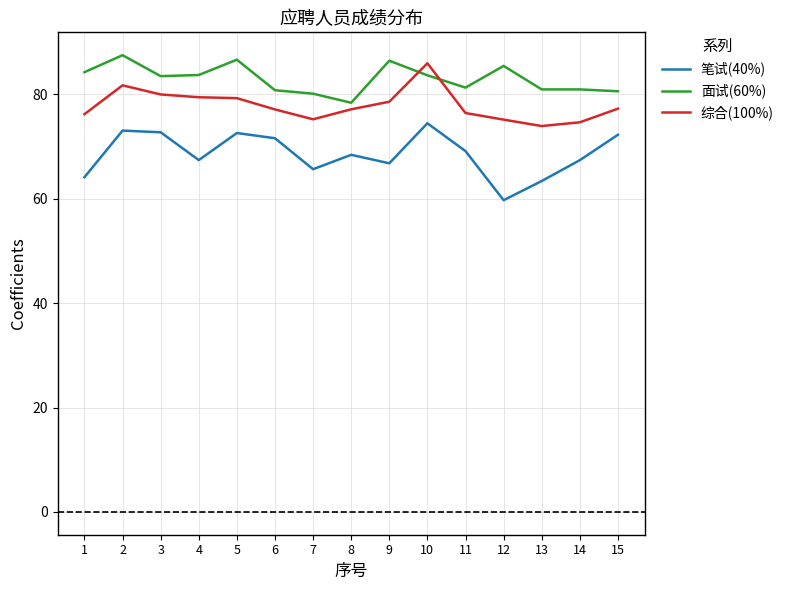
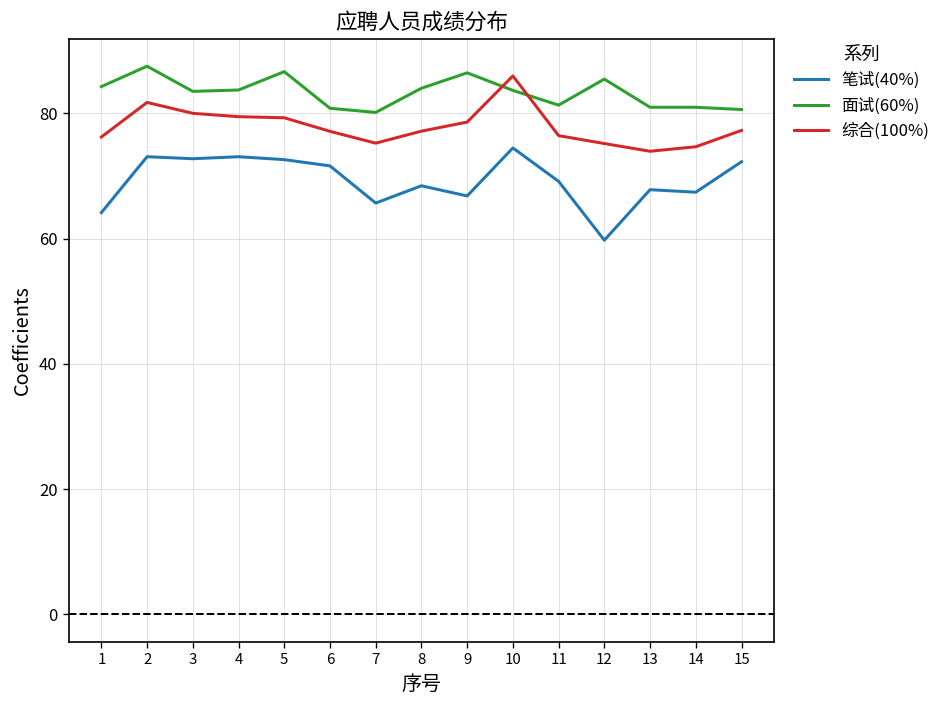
笔试(40%), 4: 67 -> 73
面试(60%), 8: 78 -> 84
笔试(40%), 13: 63 -> 68
